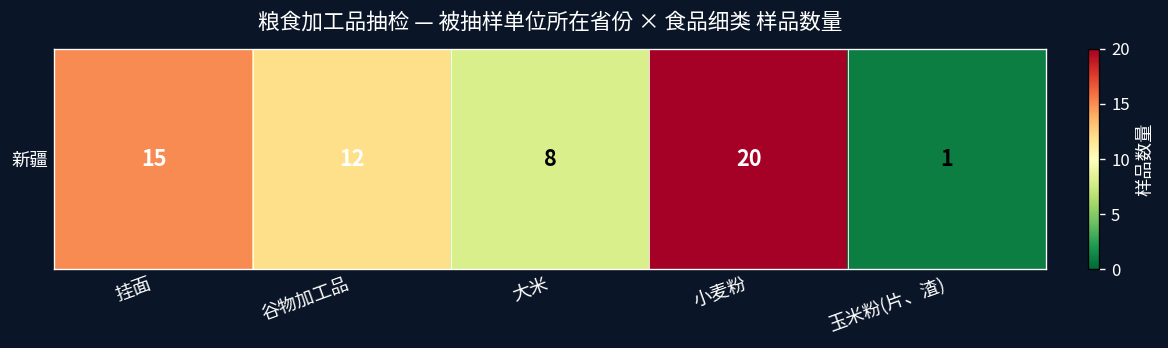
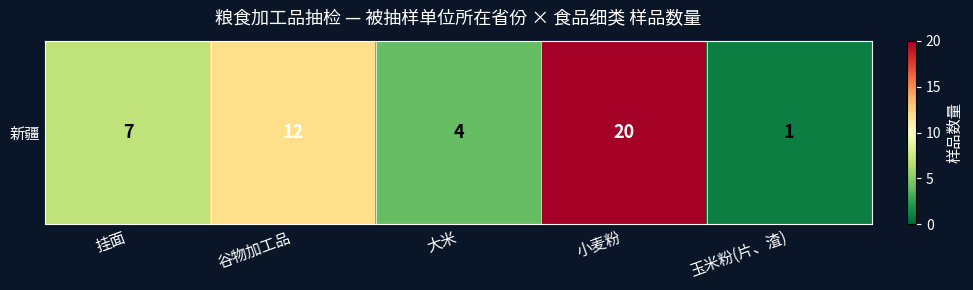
新疆, 挂面: 15 -> 7
新疆, 大米: 8 -> 4
